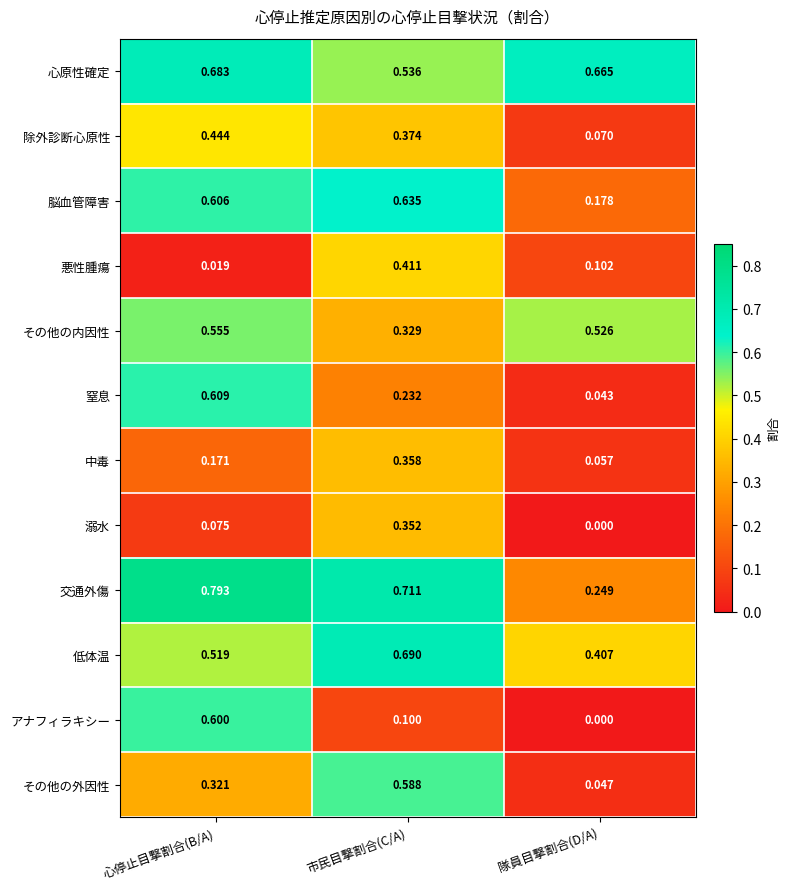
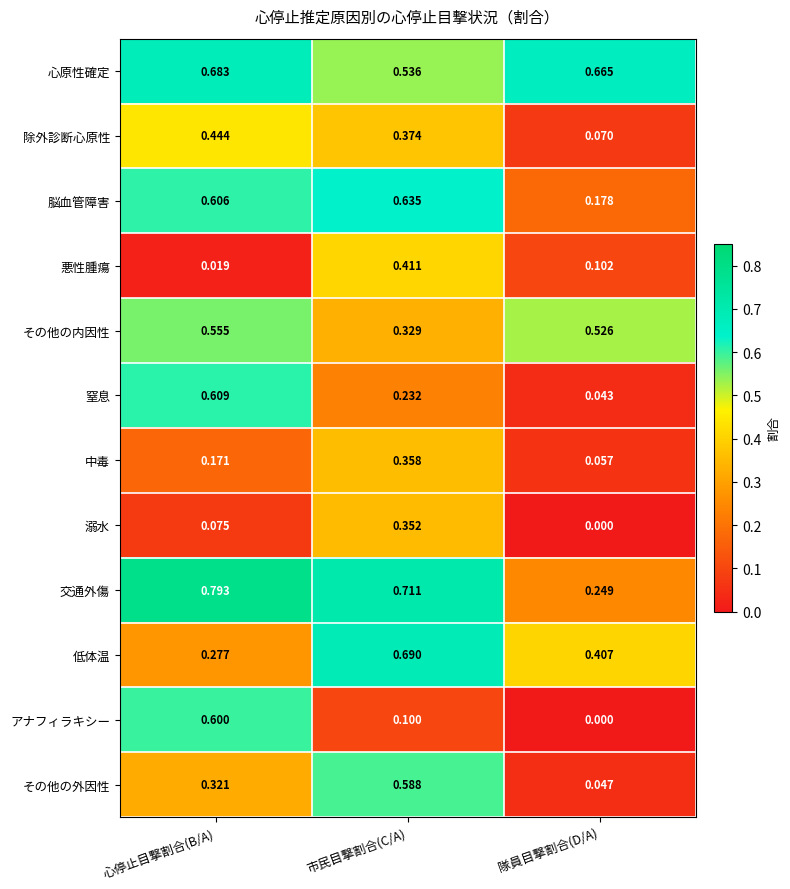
低体温, 心停止目撃割合(B/A): 0.519 -> 0.277
